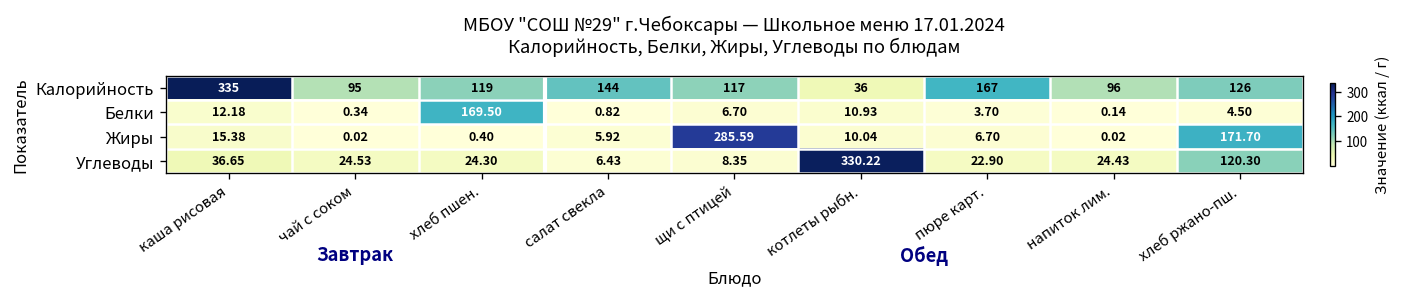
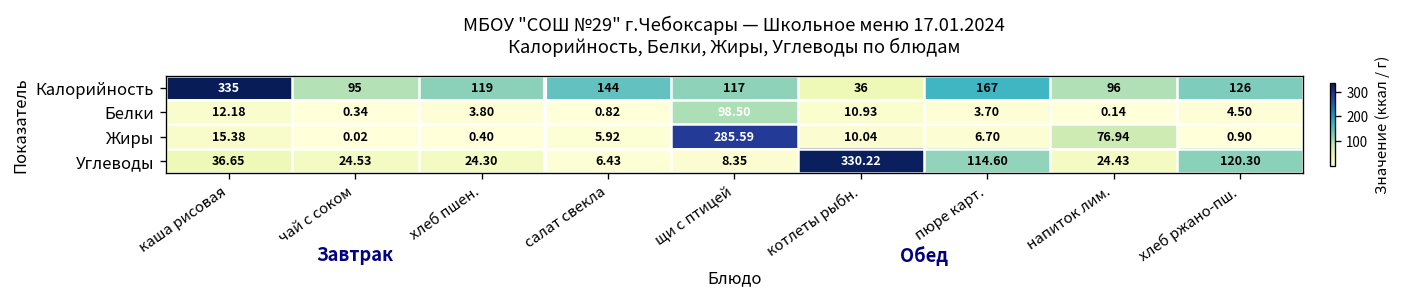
Белки, хлеб пшен.: 169.50 -> 3.80
Белки, щи с птицей: 6.70 -> 98.50
Жиры, напиток лим.: 0.02 -> 76.94
Жиры, хлеб ржано-пш.: 171.70 -> 0.90
Углеводы, пюре карт.: 22.90 -> 114.60
